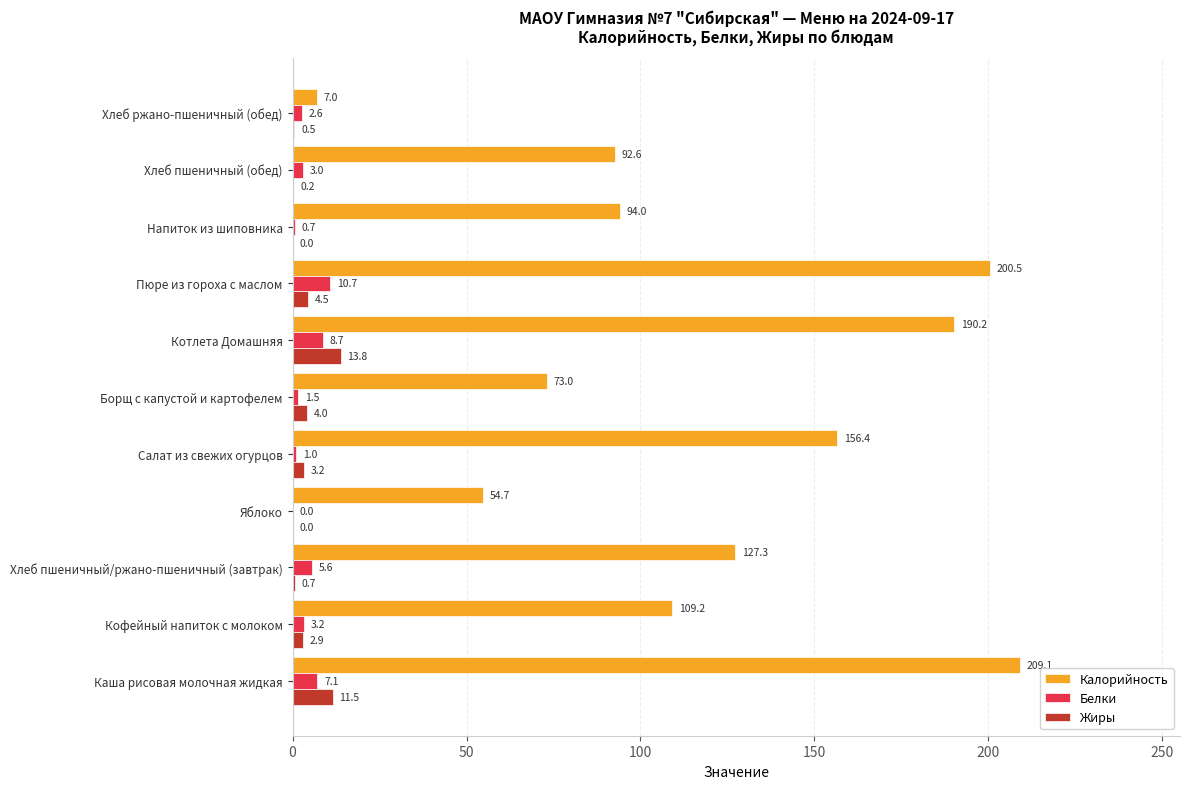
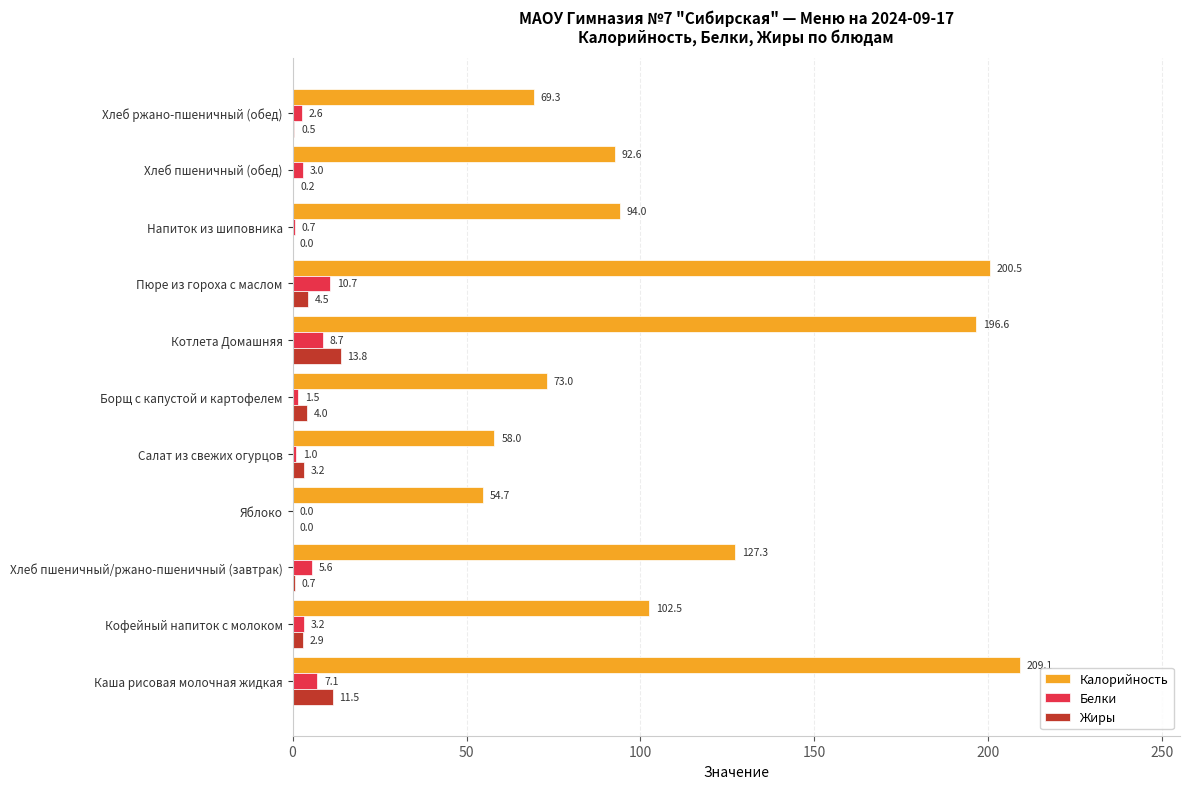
Калорийность, Хлеб ржано-пшеничный (обед): 7.0 -> 69.3
Калорийность, Котлета Домашняя: 190.2 -> 196.6
Калорийность, Салат из свежих огурцов: 156.4 -> 58.0
Калорийность, Кофейный напиток с молоком: 109.2 -> 102.5
